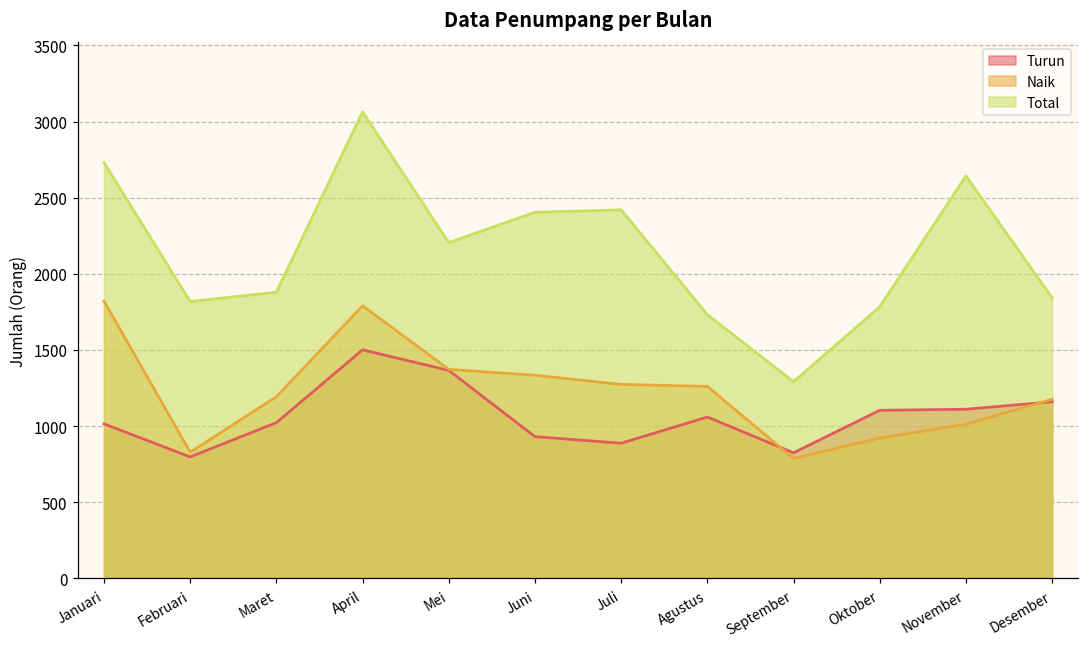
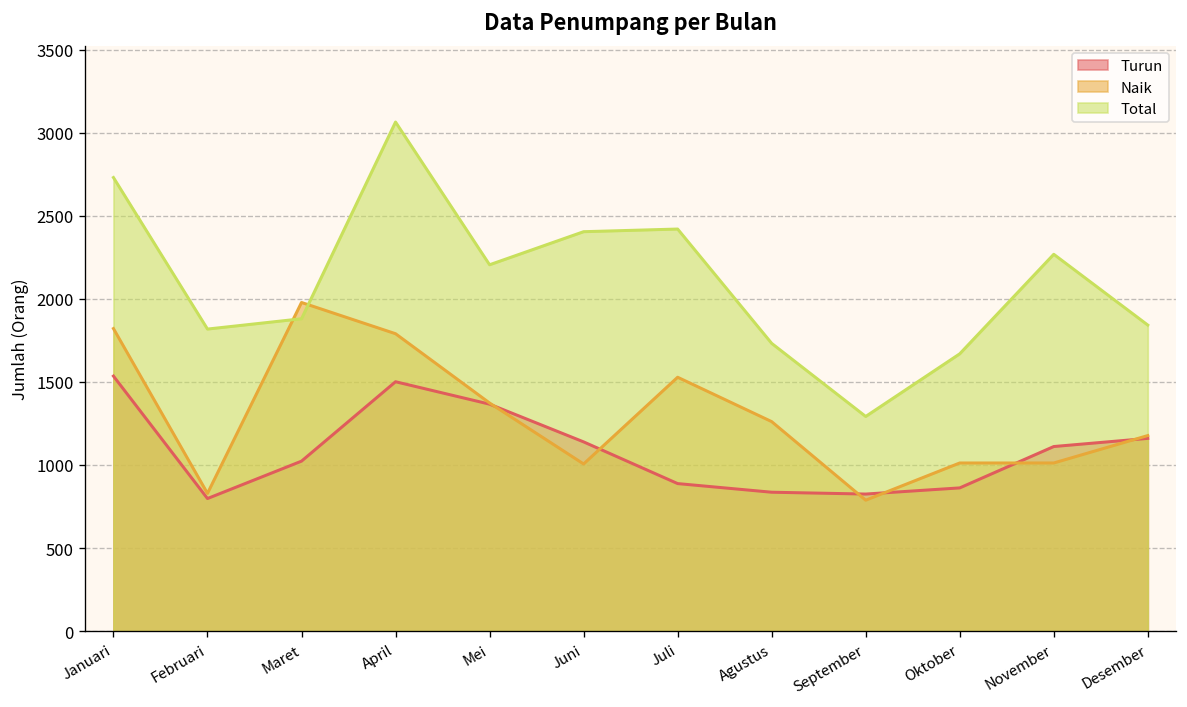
Turun, Januari: 1020 -> 1540
Naik, Maret: 1190 -> 1980
Turun, Juni: 930 -> 1140
Naik, Juni: 1330 -> 1010
Naik, Juli: 1270 -> 1530
Turun, Agustus: 1060 -> 840
Turun, Oktober: 1100 -> 860
Naik, Oktober: 920 -> 1010
Total, Oktober: 1780 -> 1670
Total, November: 2640 -> 2270
